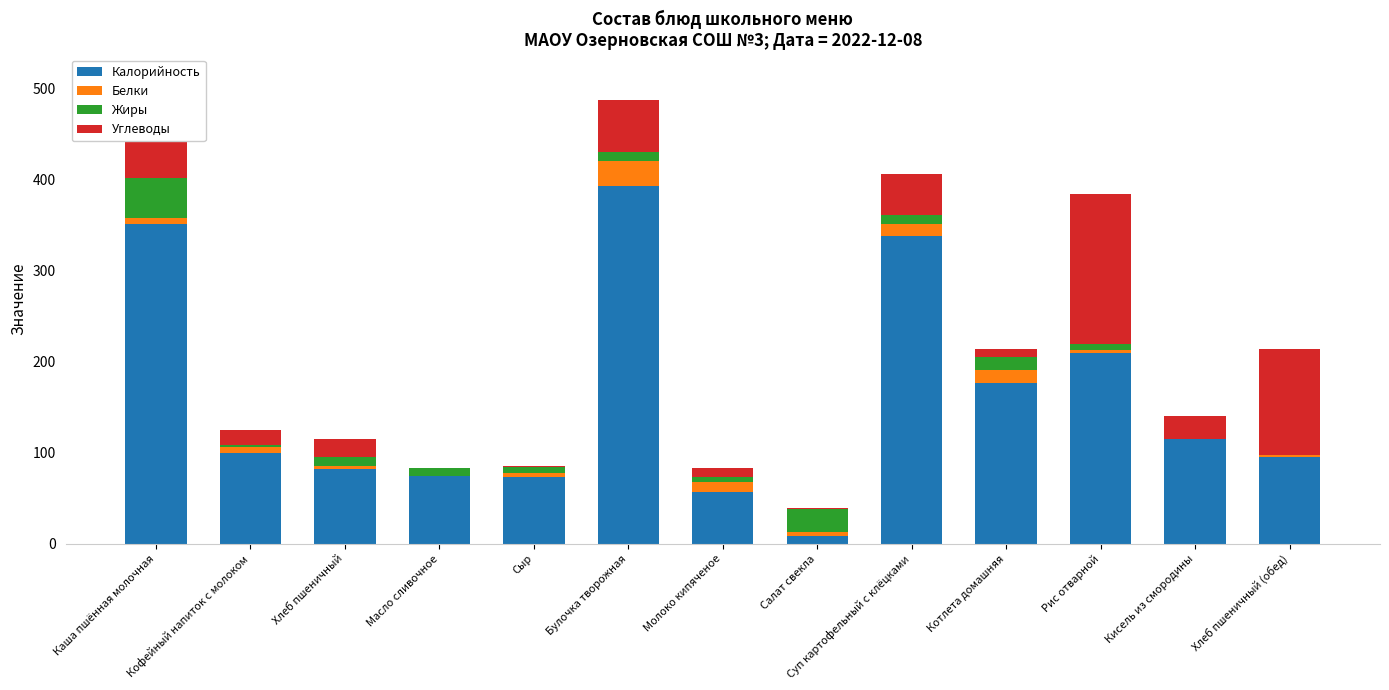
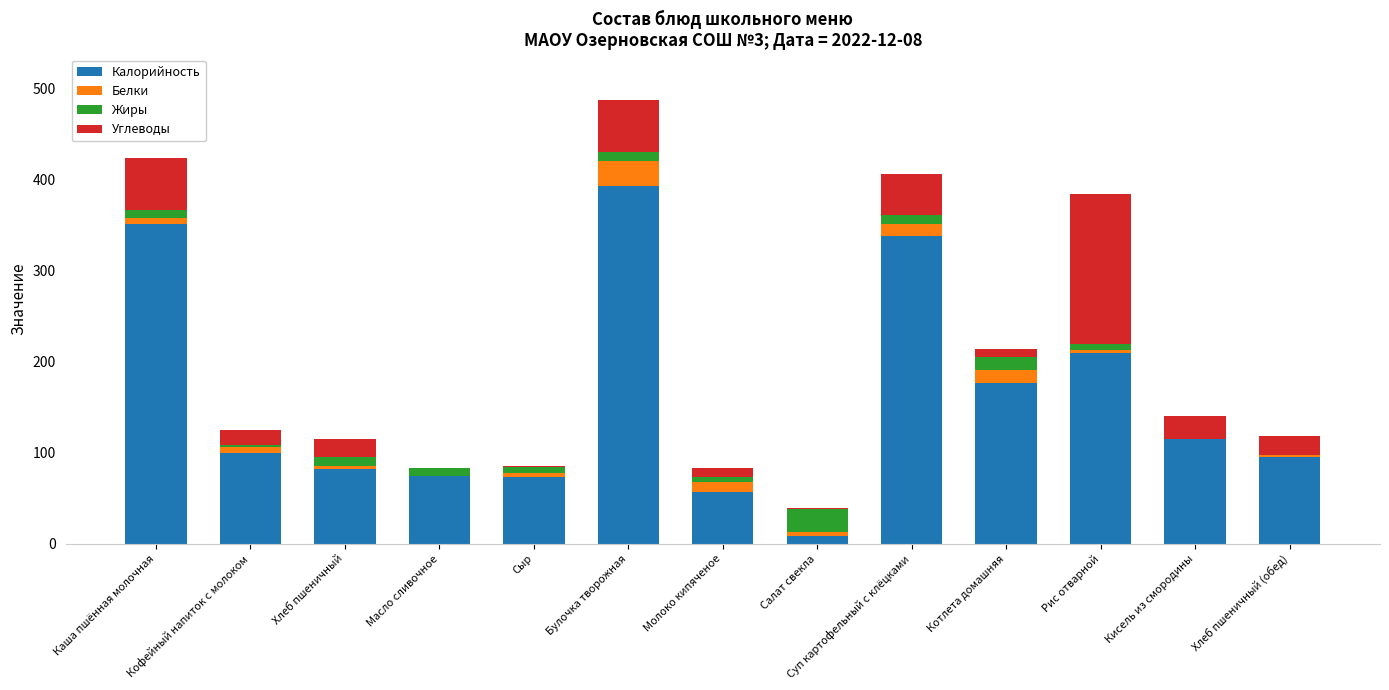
Жиры, Каша пшённая молочная: 40 -> 10
Углеводы, Хлеб пшеничный (обед): 120 -> 20
